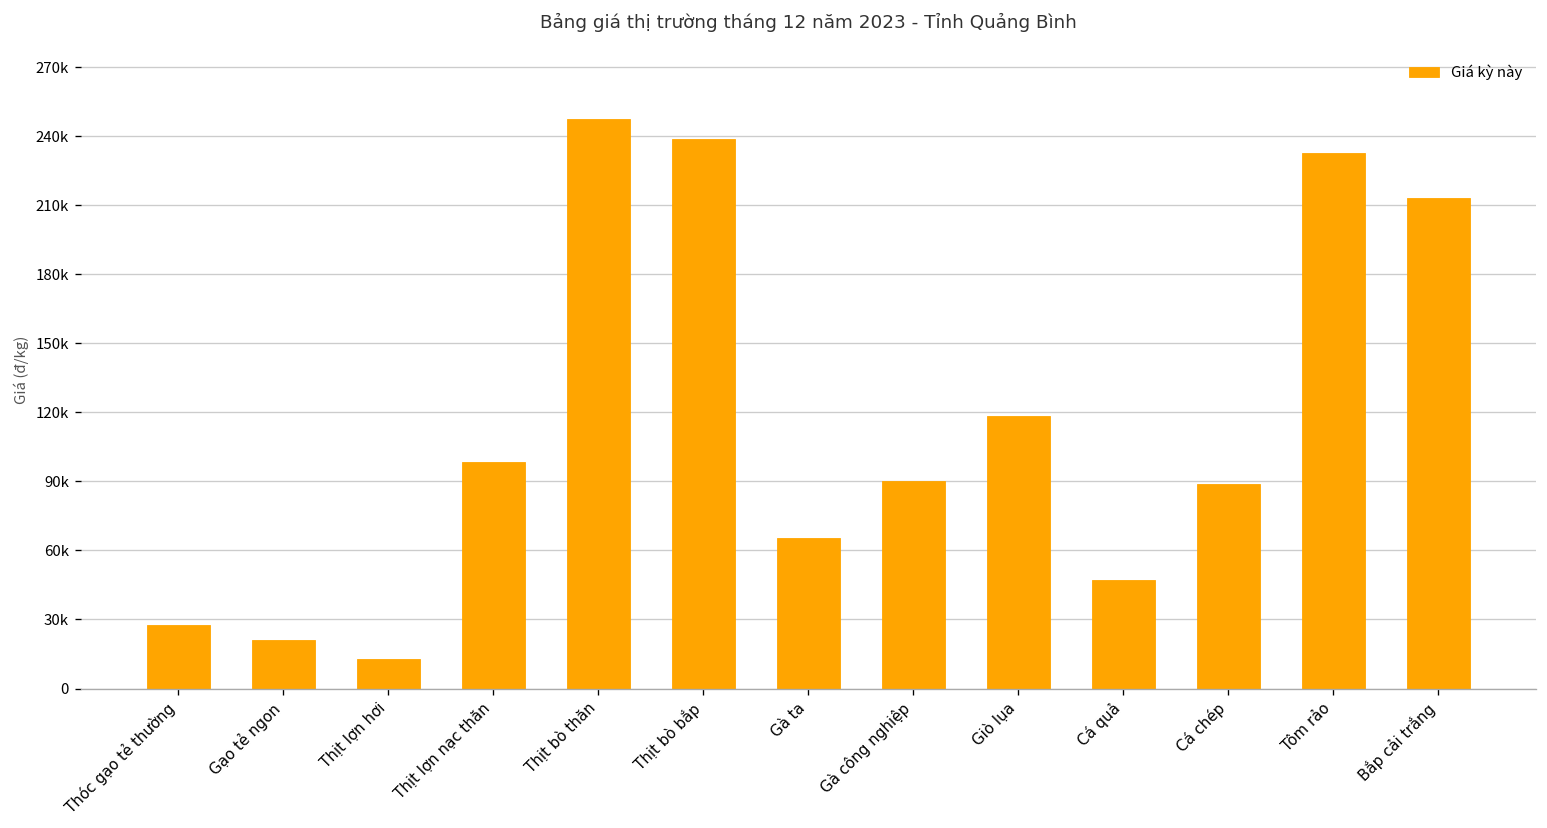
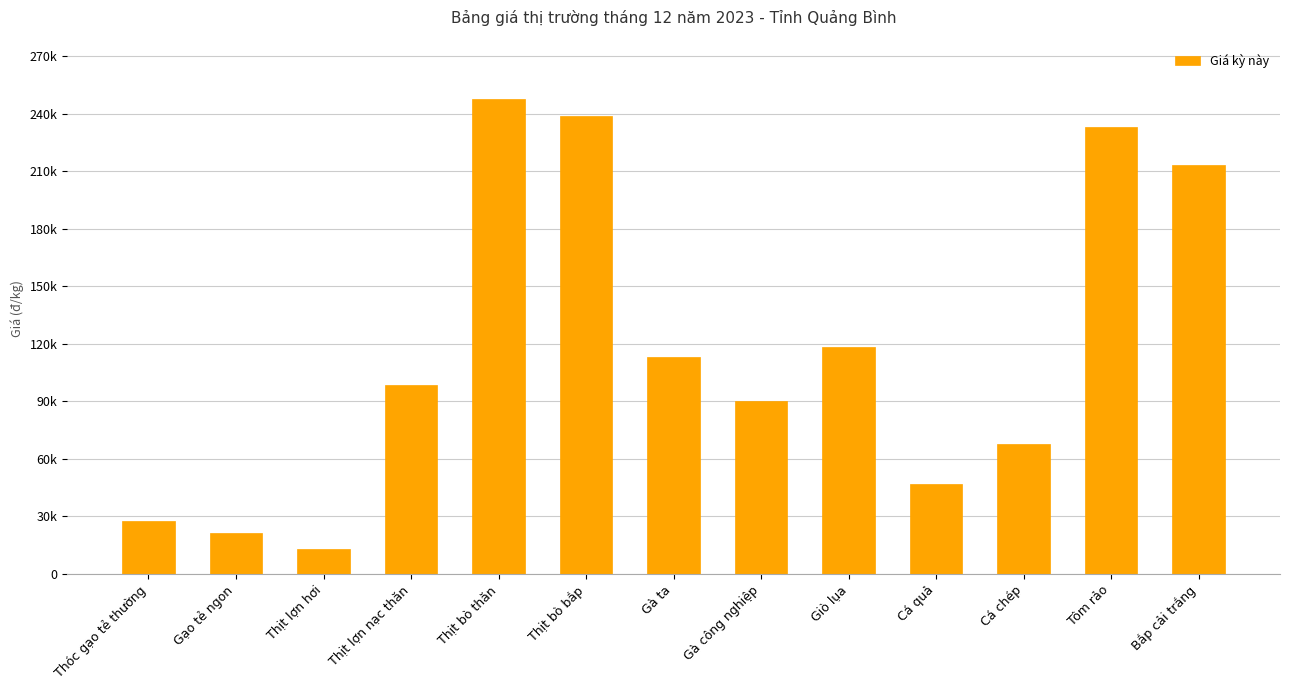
Gà ta: 65000 -> 113000
Cá chép: 89000 -> 68000
